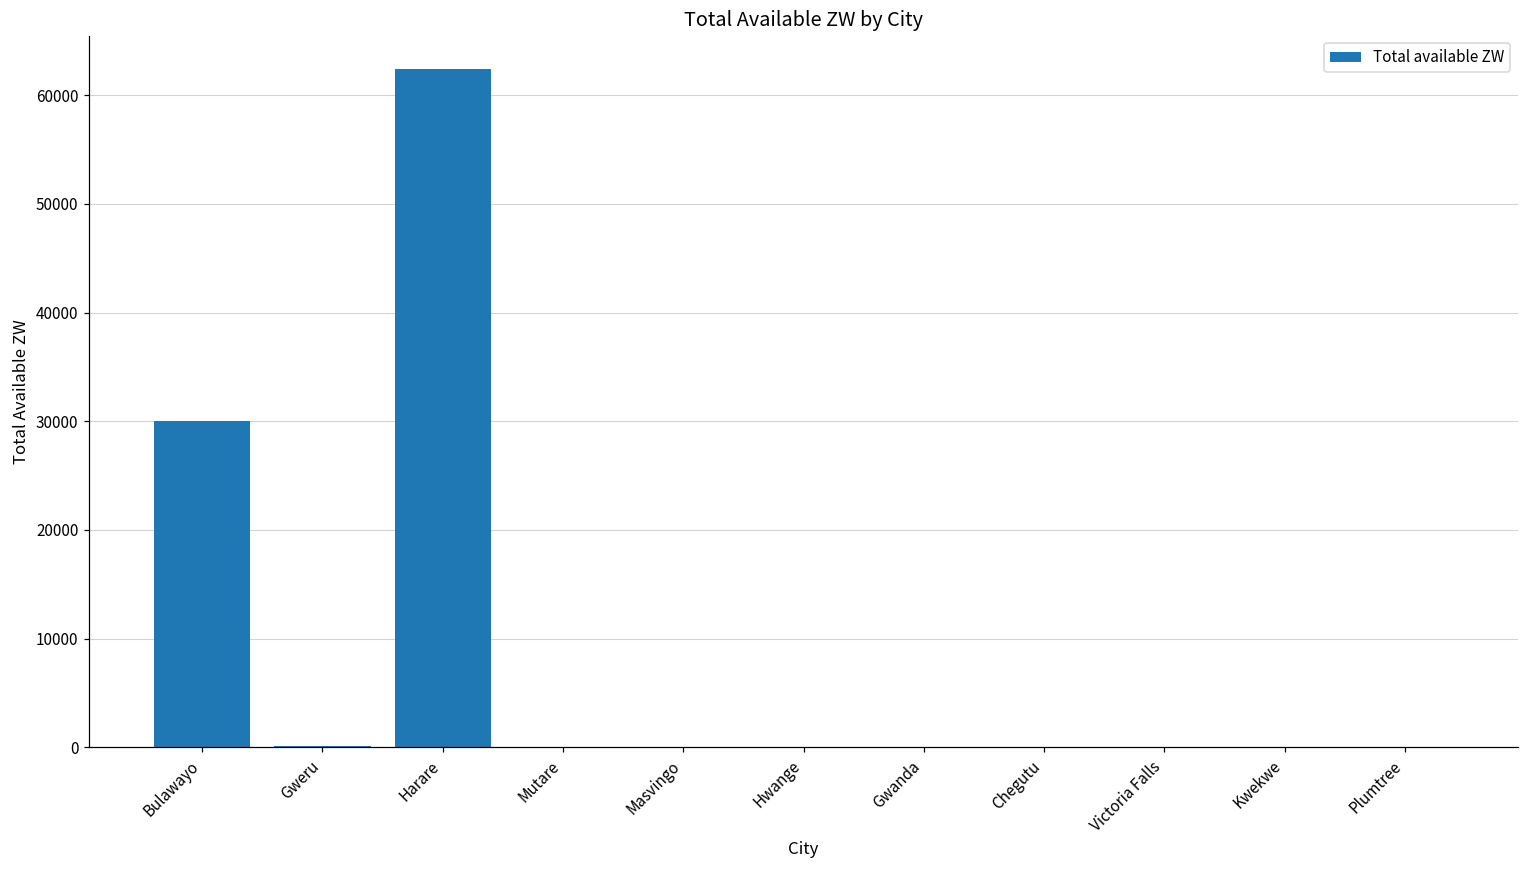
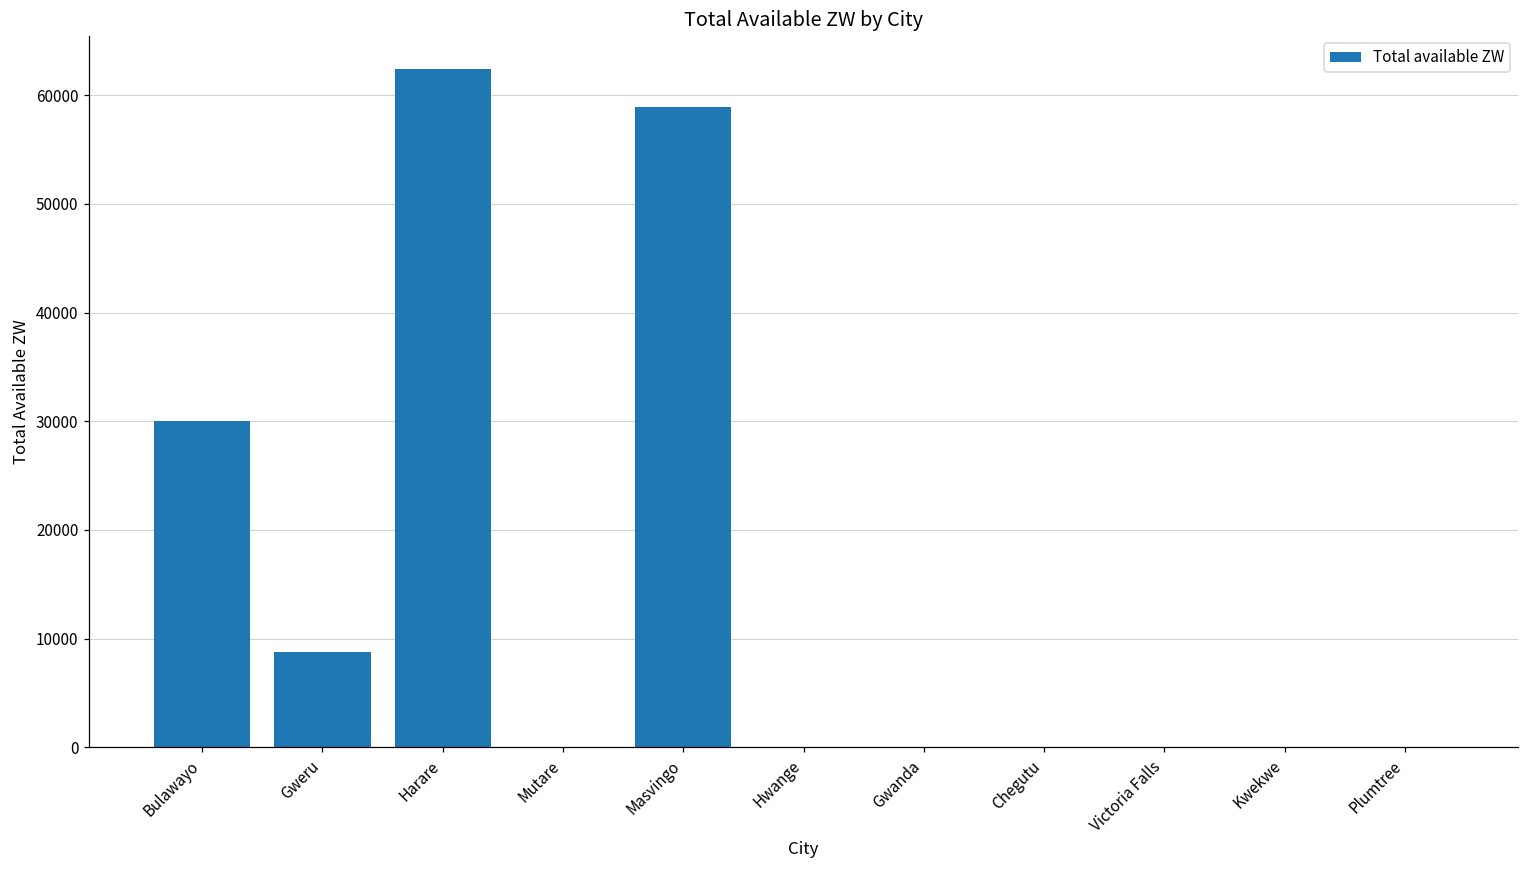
Gweru: 0 -> 9000
Masvingo: 0 -> 59000
